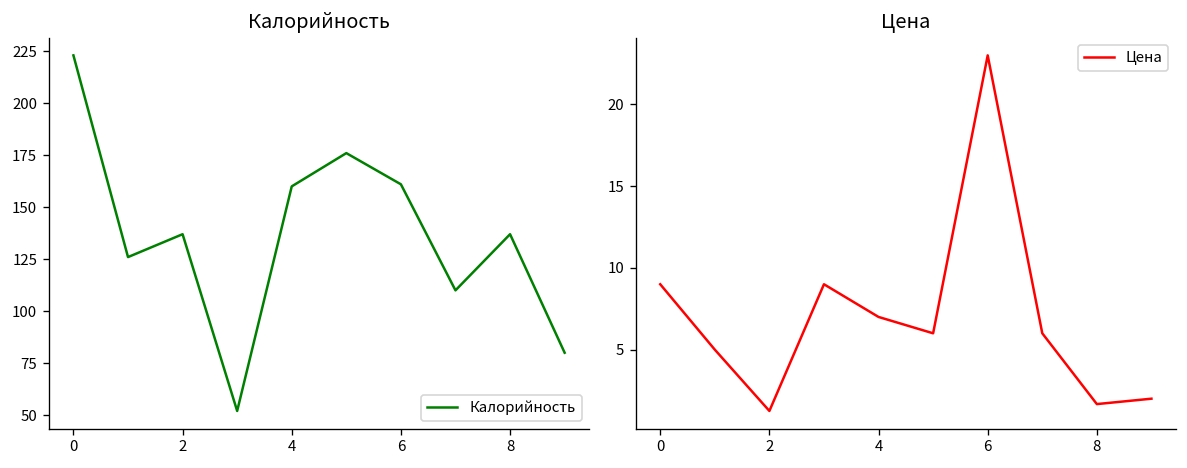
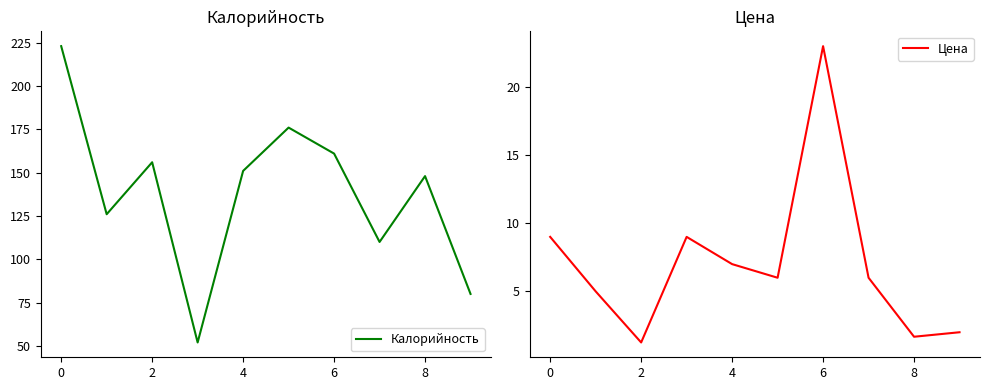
Калорийность, 2: 137 -> 156
Калорийность, 4: 160 -> 151
Калорийность, 8: 137 -> 148
